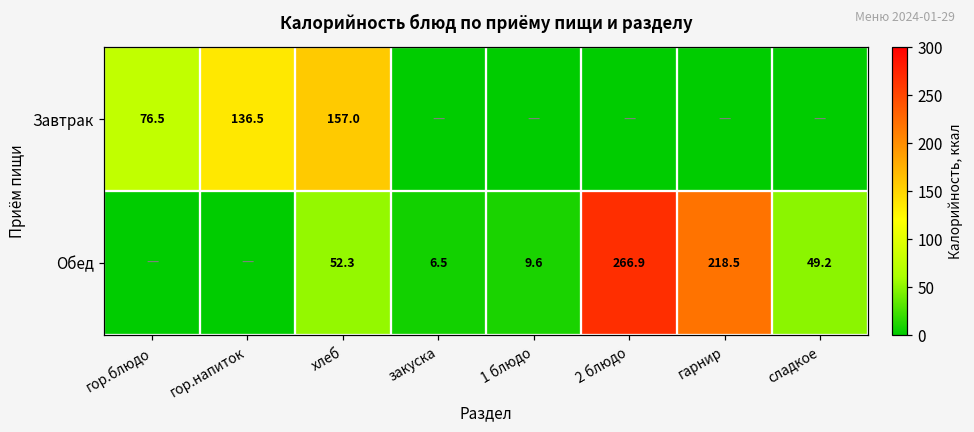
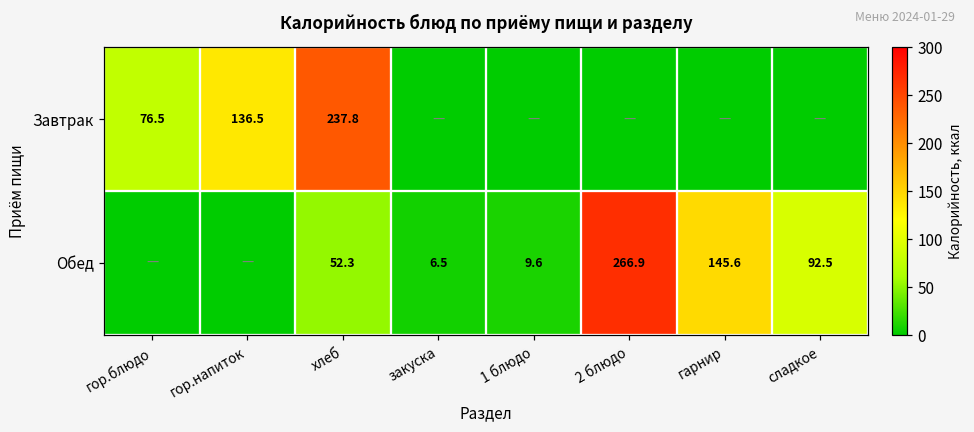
Завтрак, хлеб: 157.0 -> 237.8
Обед, гарнир: 218.5 -> 145.6
Обед, сладкое: 49.2 -> 92.5
